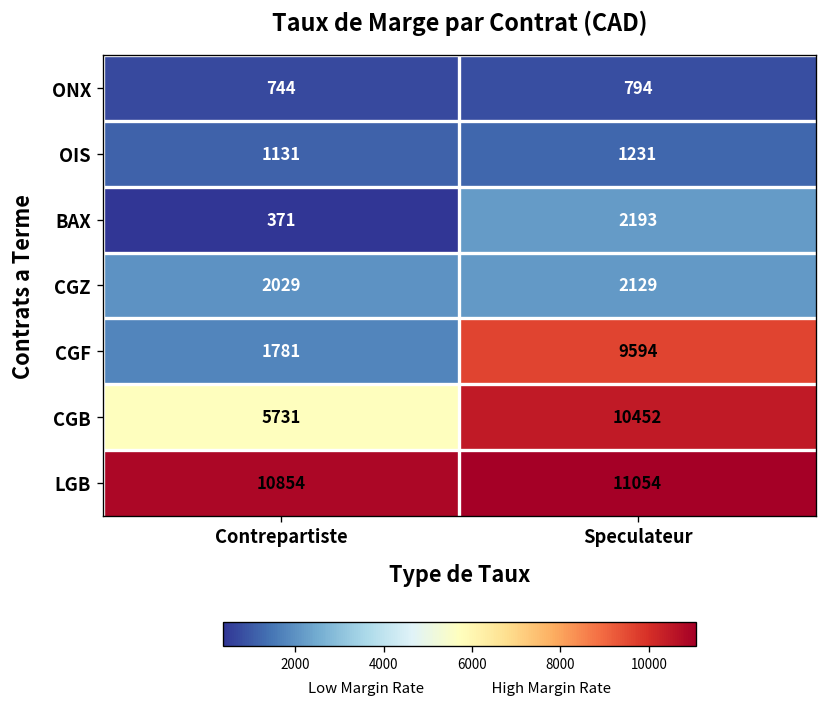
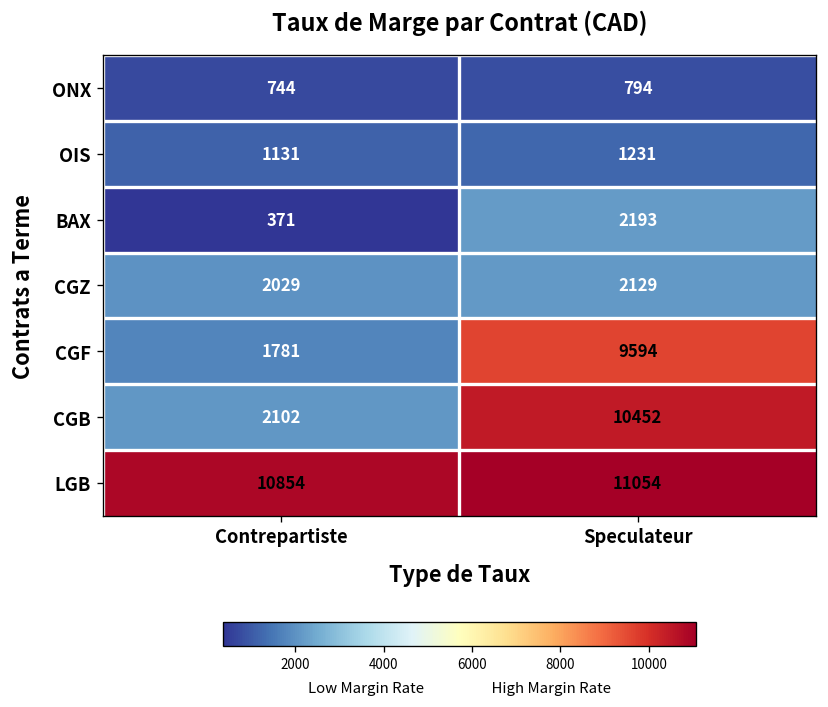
CGB, Contrepartiste: 5731 -> 2102
